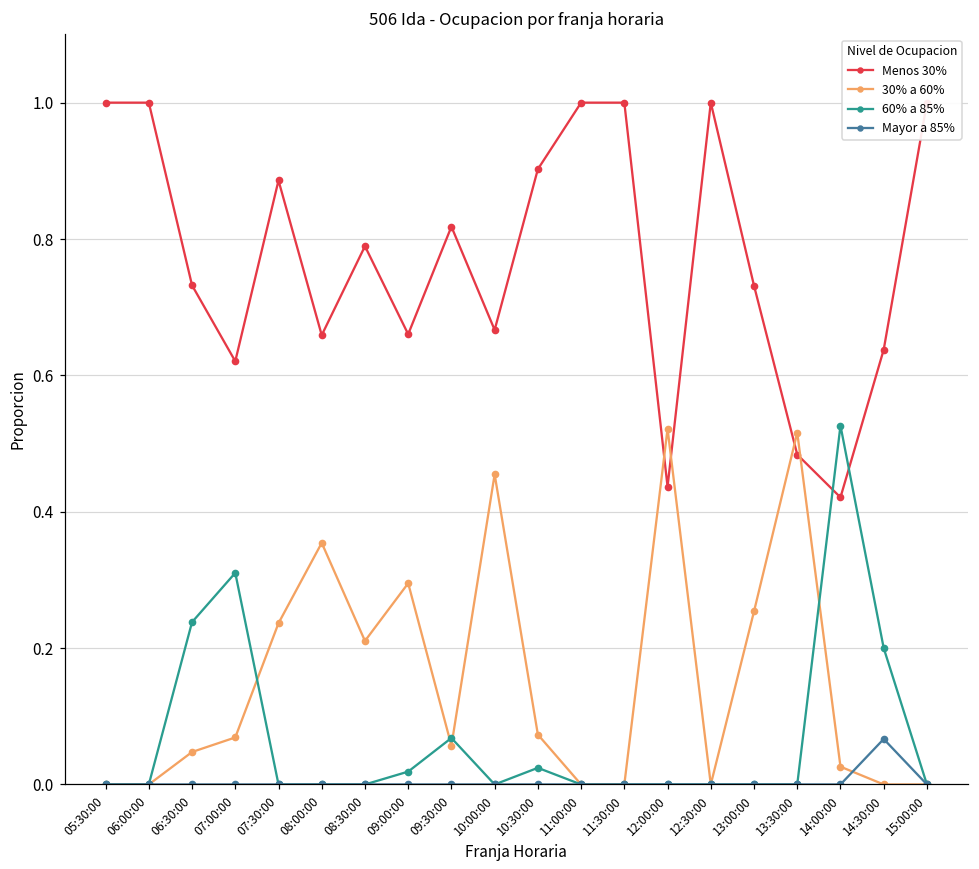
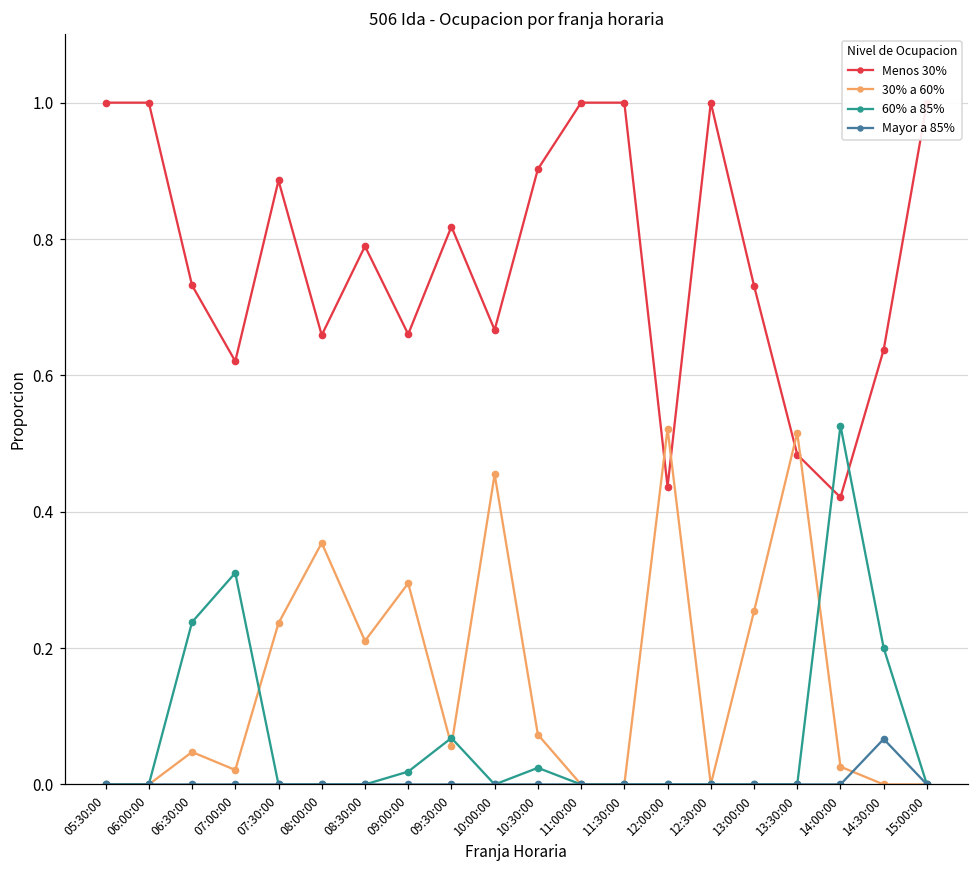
30% a 60%, 07:00:00: 0.07 -> 0.02
